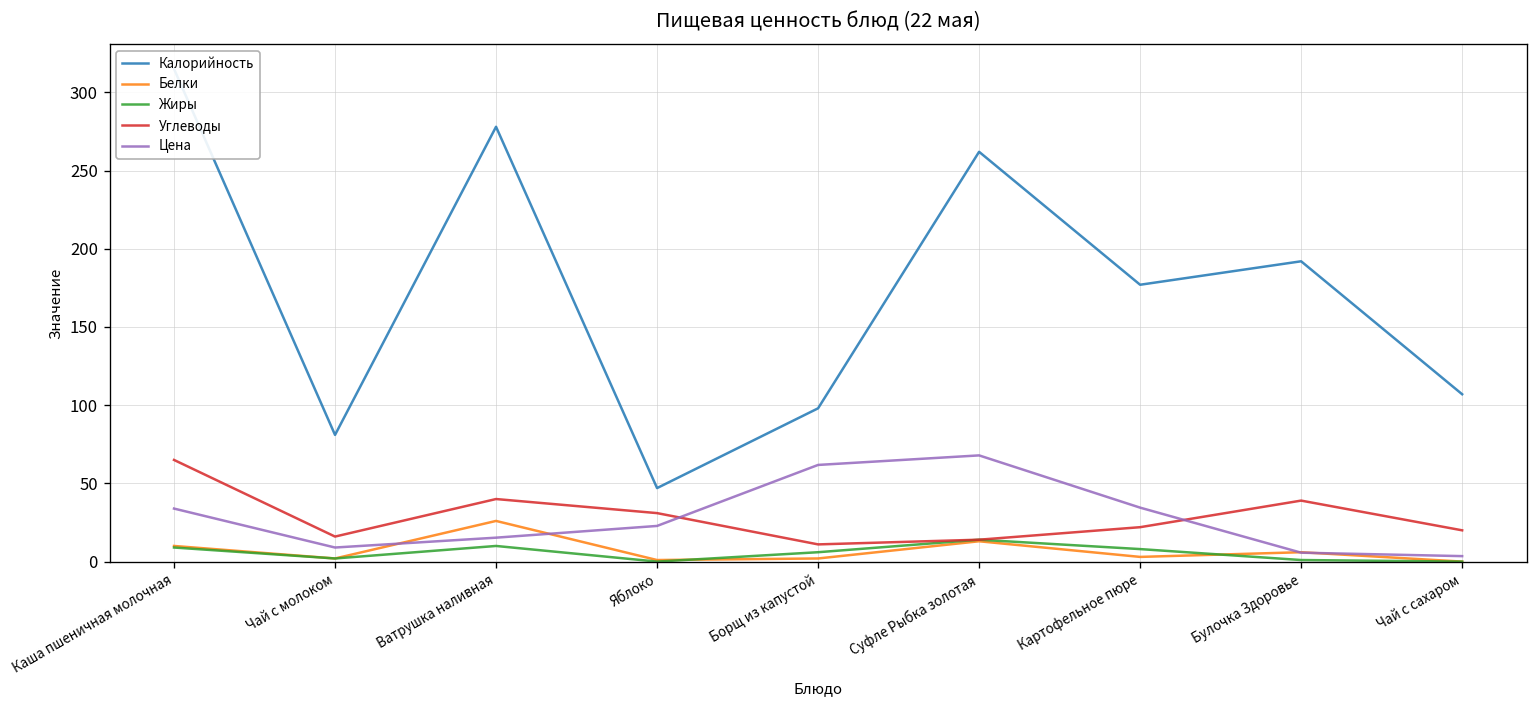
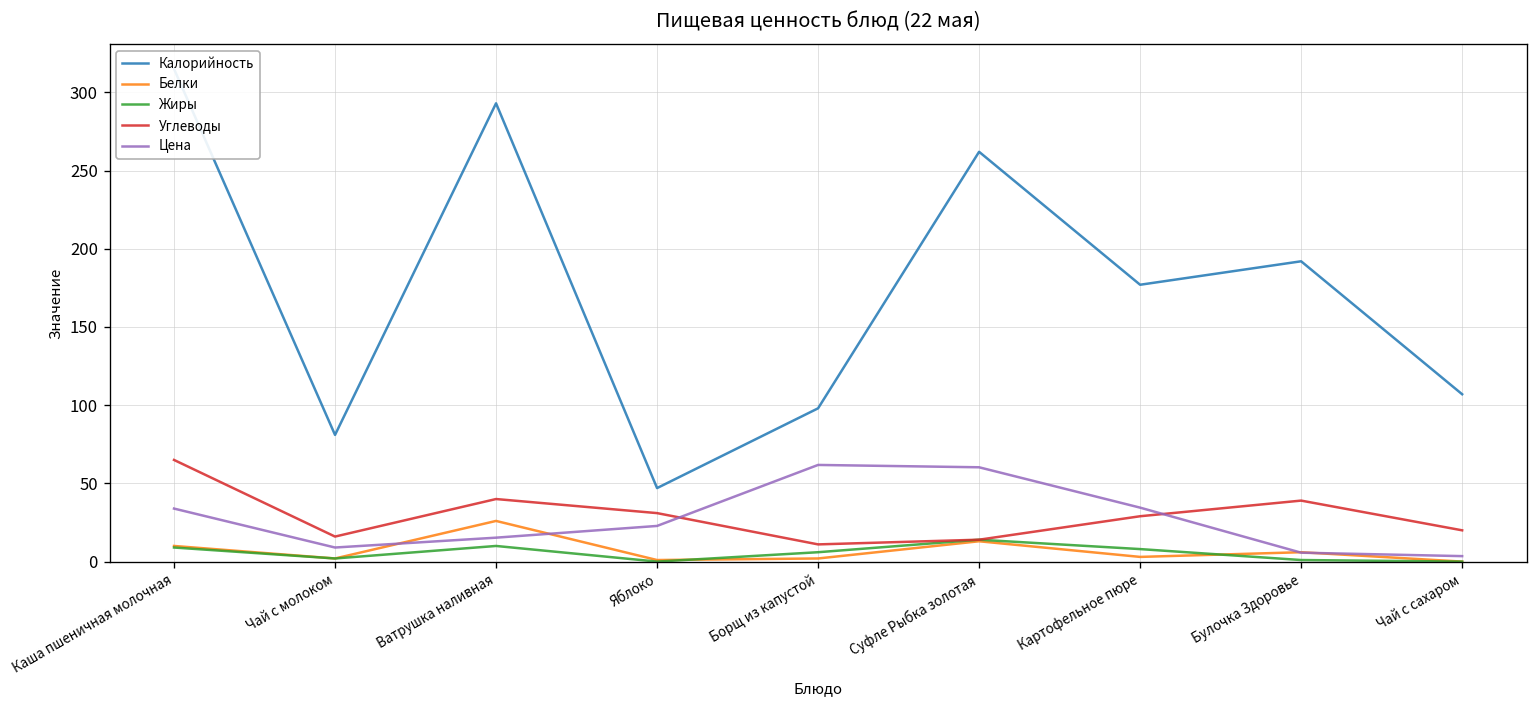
Калорийность, Ватрушка наливная: 278 -> 293
Цена, Суфле Рыбка золотая: 68 -> 60
Углеводы, Картофельное пюре: 22 -> 29
